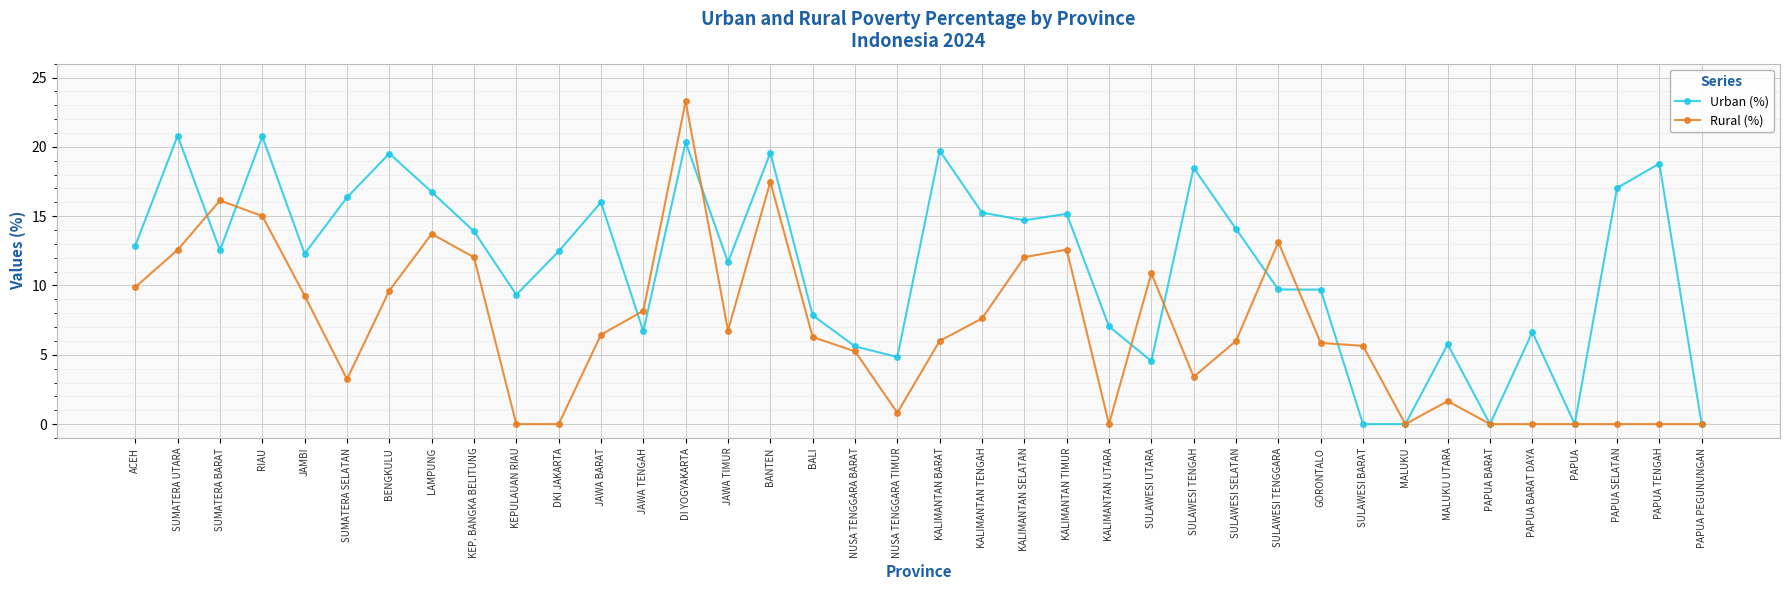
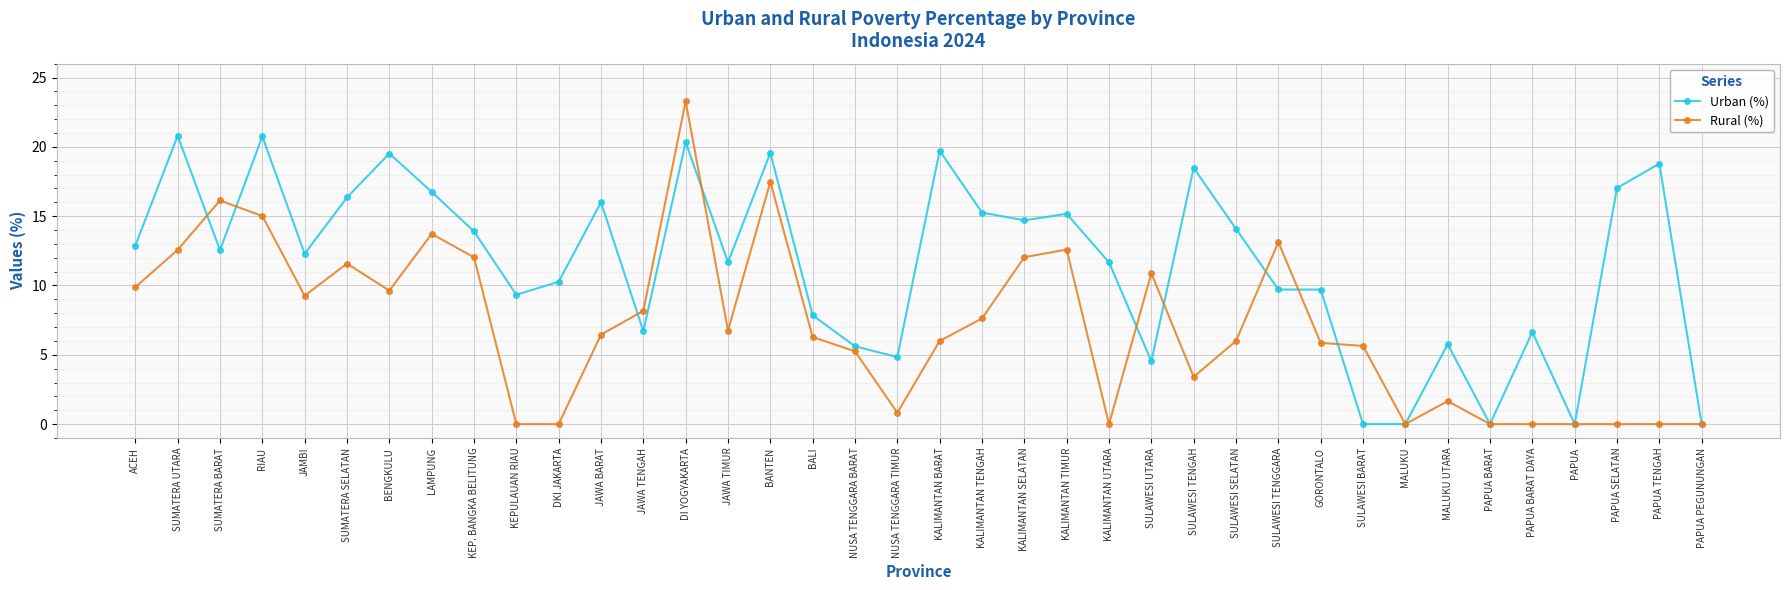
Rural (%), SUMATERA SELATAN: 3.2 -> 11.6
Urban (%), DKI JAKARTA: 12.5 -> 10.3
Urban (%), KALIMANTAN UTARA: 7.1 -> 11.7
